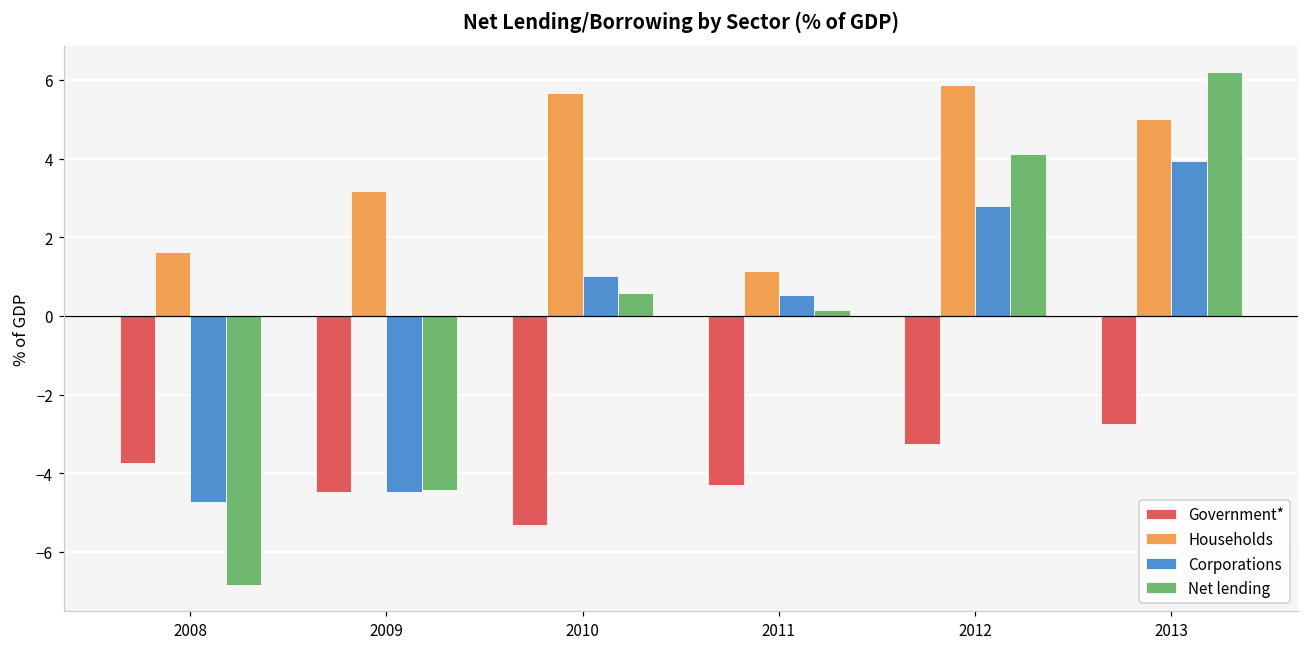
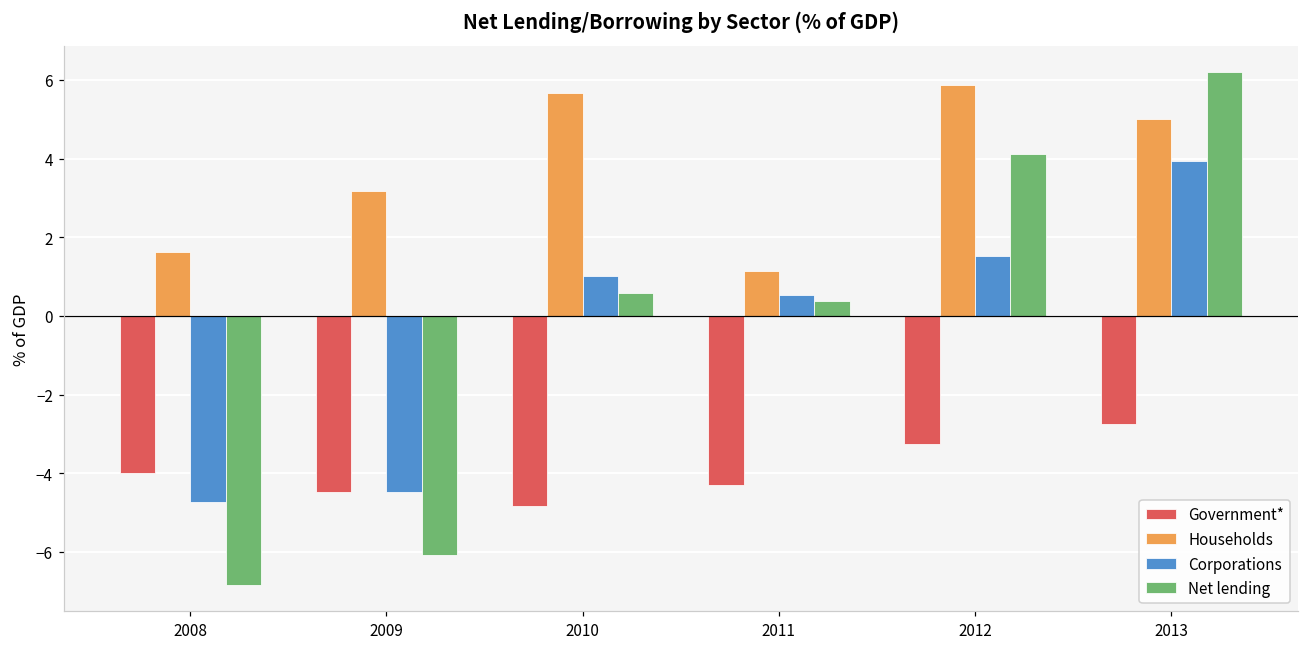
Government*, 2008: -3.7 -> -4.0
Net lending, 2009: -4.4 -> -6.1
Government*, 2010: -5.3 -> -4.8
Net lending, 2011: 0.1 -> 0.4
Corporations, 2012: 2.8 -> 1.5
